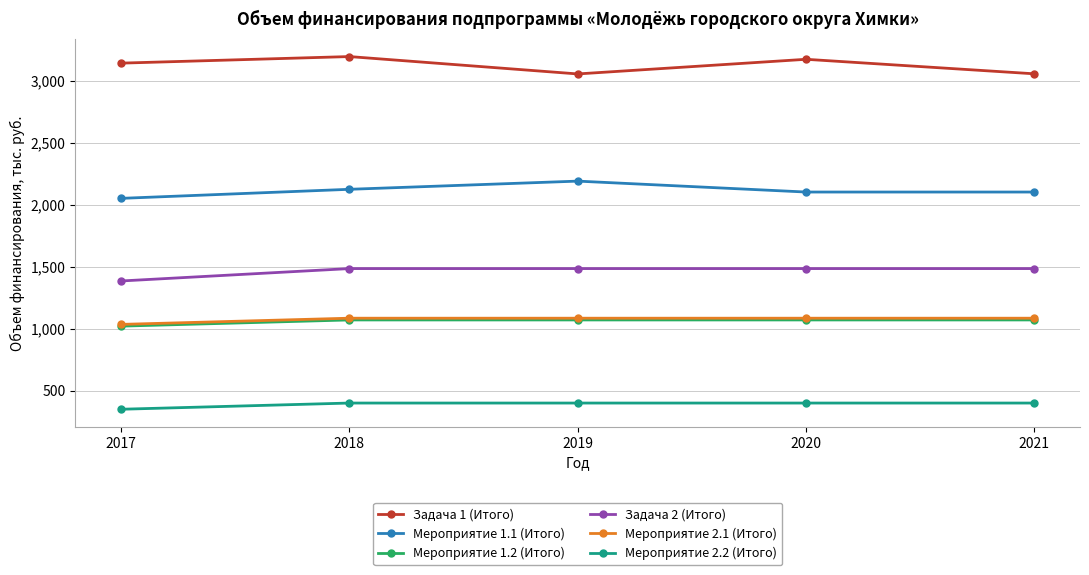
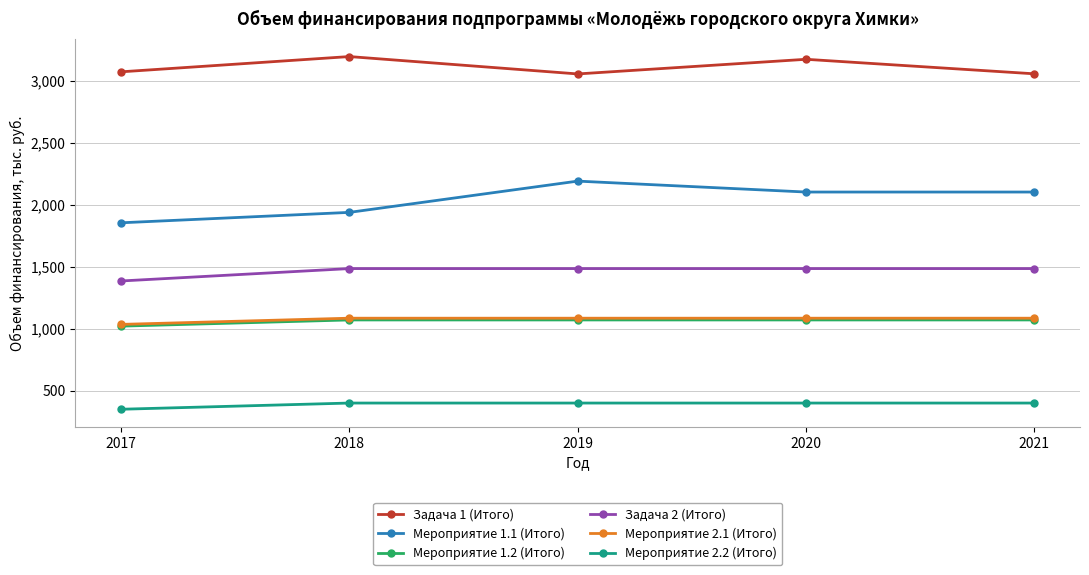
Задача 1 (Итого), 2017: 3,140 -> 3,070
Мероприятие 1.1 (Итого), 2017: 2,050 -> 1,850
Мероприятие 1.1 (Итого), 2018: 2,120 -> 1,940
